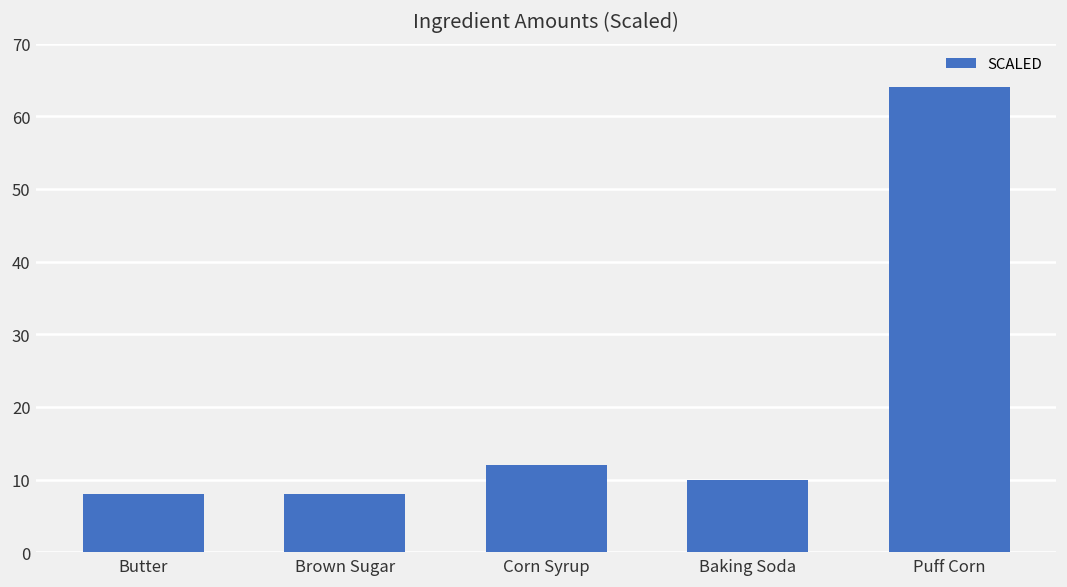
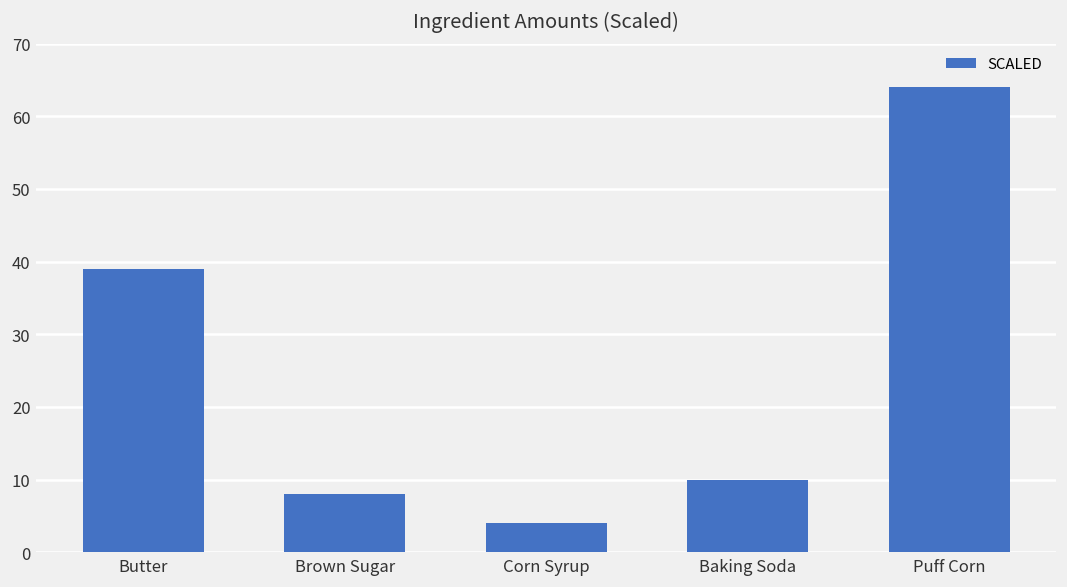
Butter: 8 -> 39
Corn Syrup: 12 -> 4
